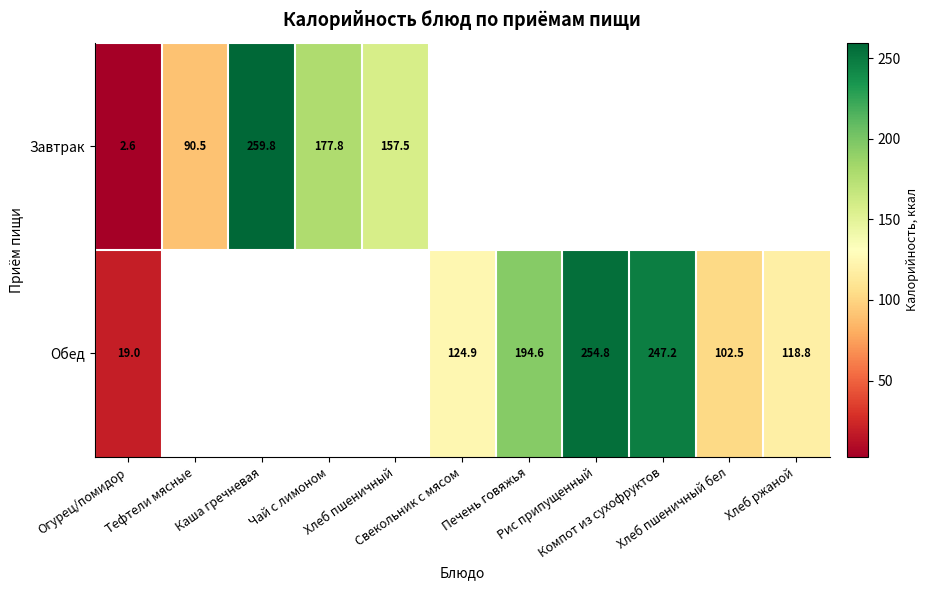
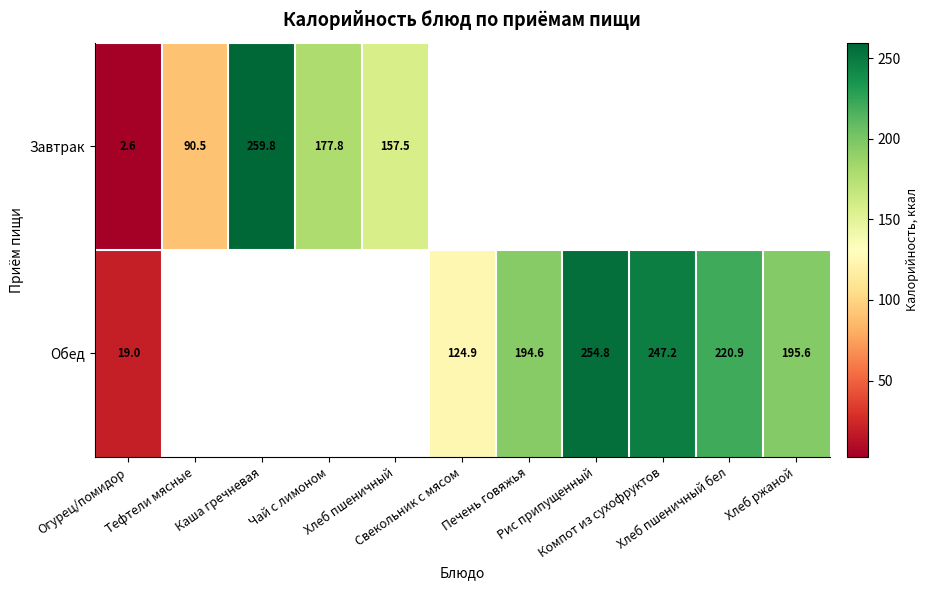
Обед, Хлеб пшеничный бел: 102.5 -> 220.9
Обед, Хлеб ржаной: 118.8 -> 195.6
